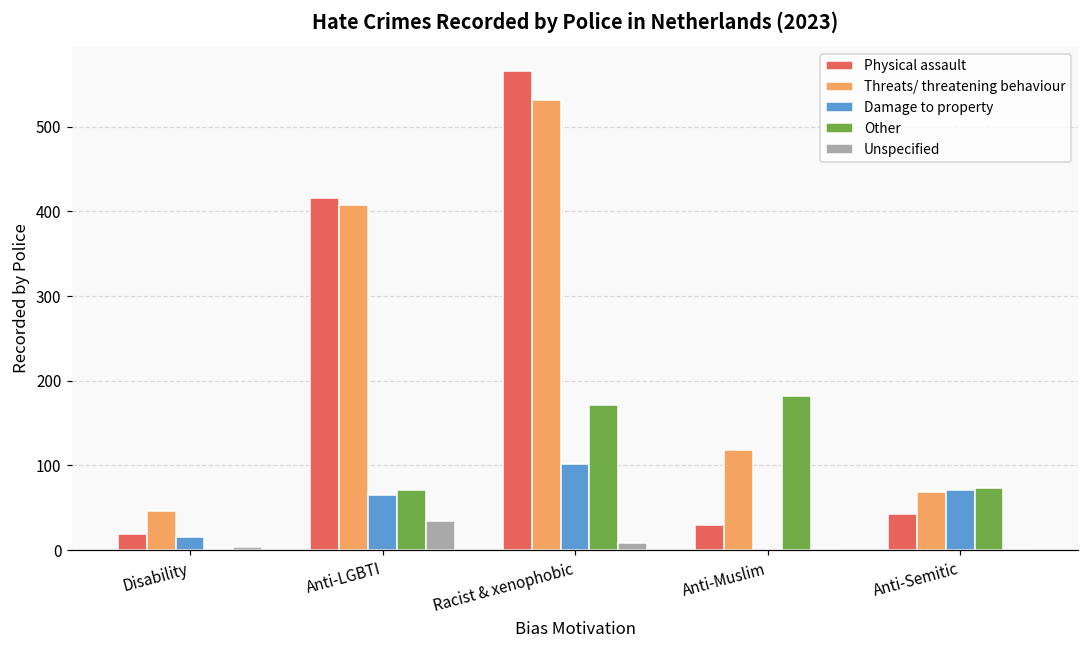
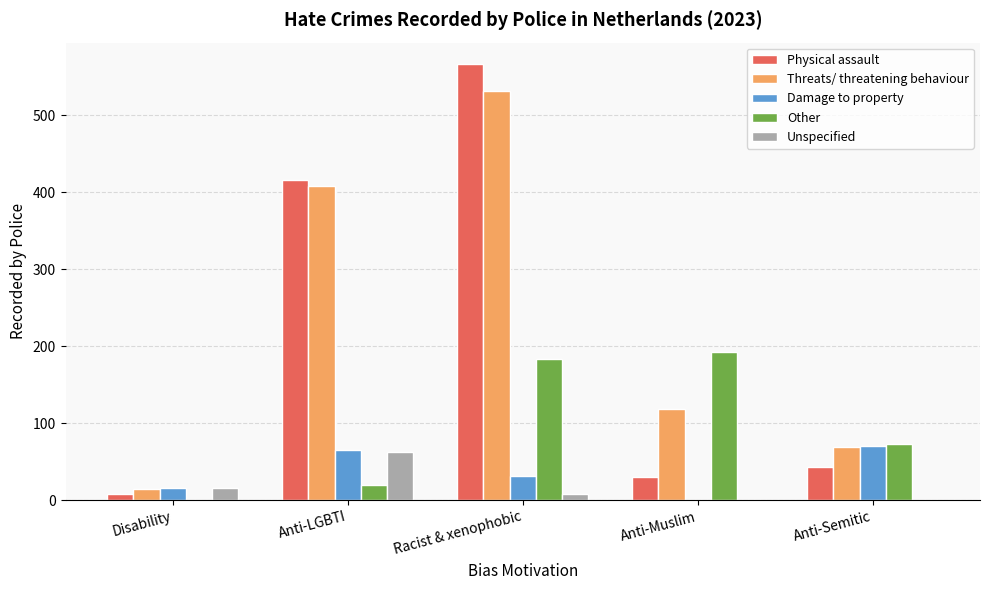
Physical assault, Disability: 20 -> 10
Threats/ threatening behaviour, Disability: 50 -> 10
Unspecified, Disability: 0 -> 20
Other, Anti-LGBTI: 70 -> 20
Unspecified, Anti-LGBTI: 40 -> 60
Damage to property, Racist & xenophobic: 100 -> 30
Other, Racist & xenophobic: 170 -> 180
Other, Anti-Muslim: 180 -> 190
